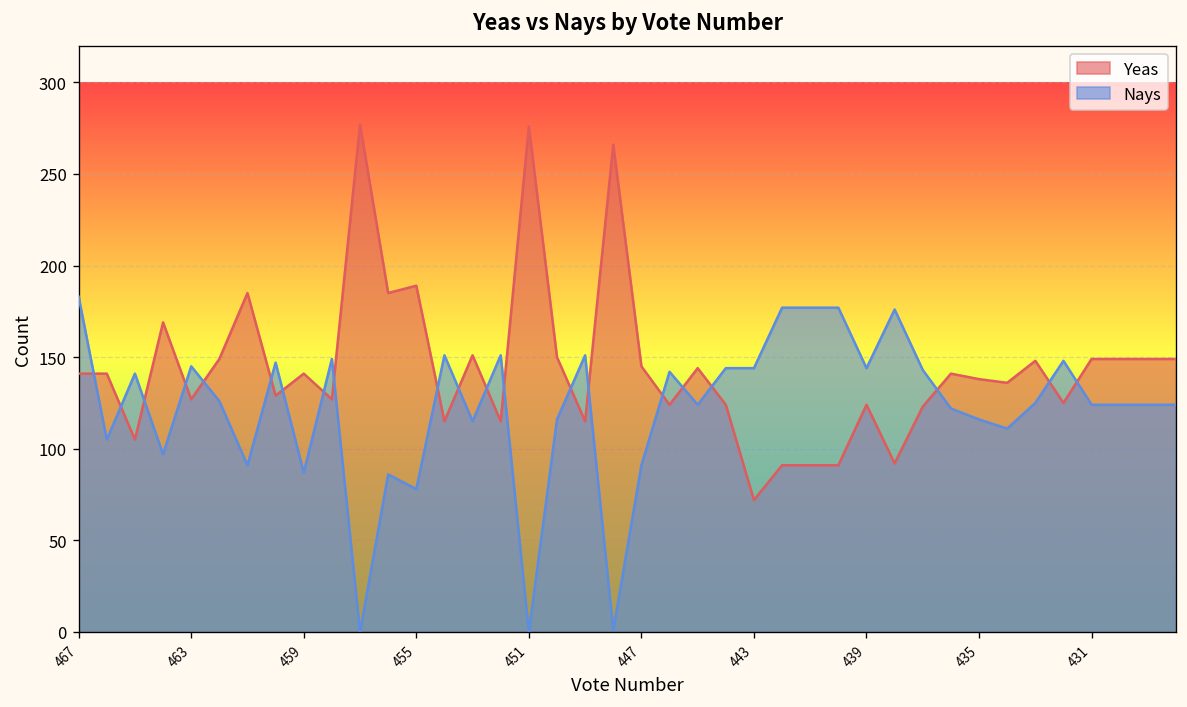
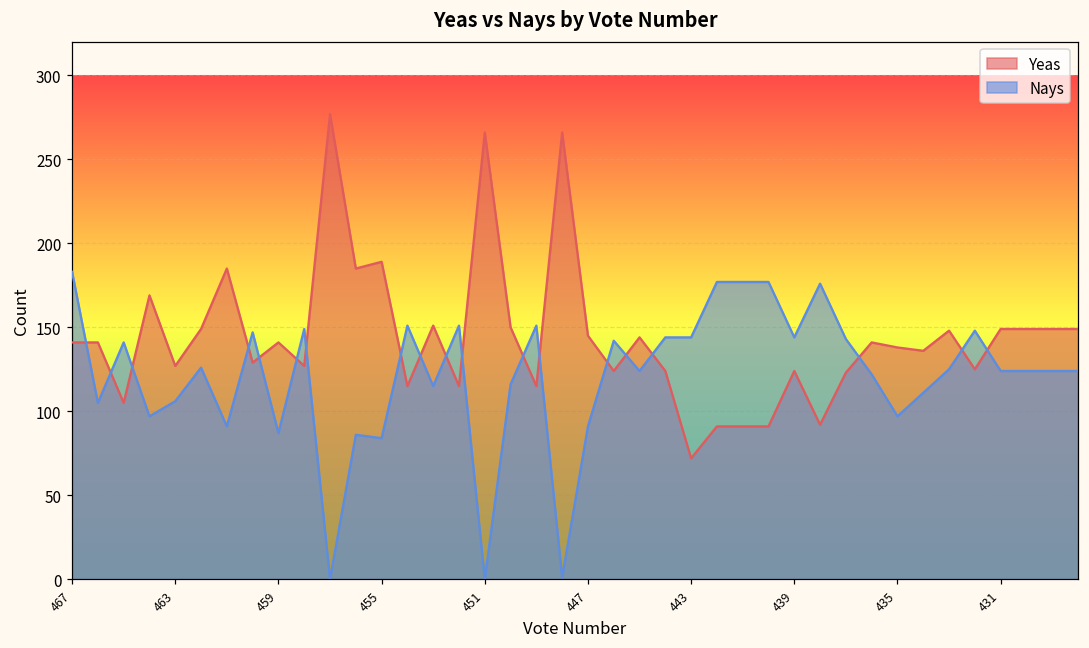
Nays, 463: 145 -> 106
Nays, 455: 78 -> 84
Yeas, 451: 276 -> 266
Nays, 435: 116 -> 97
